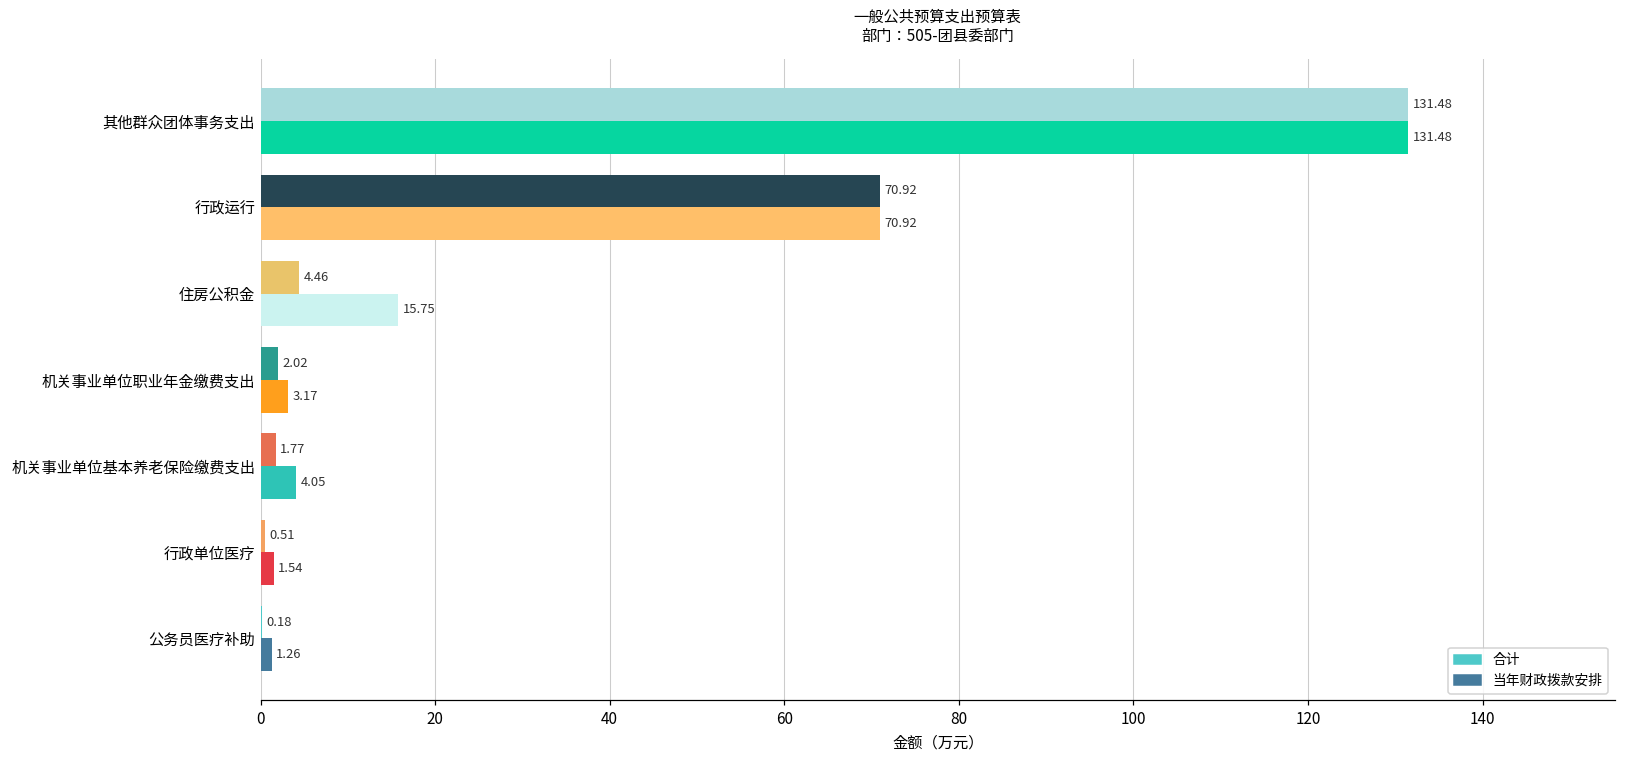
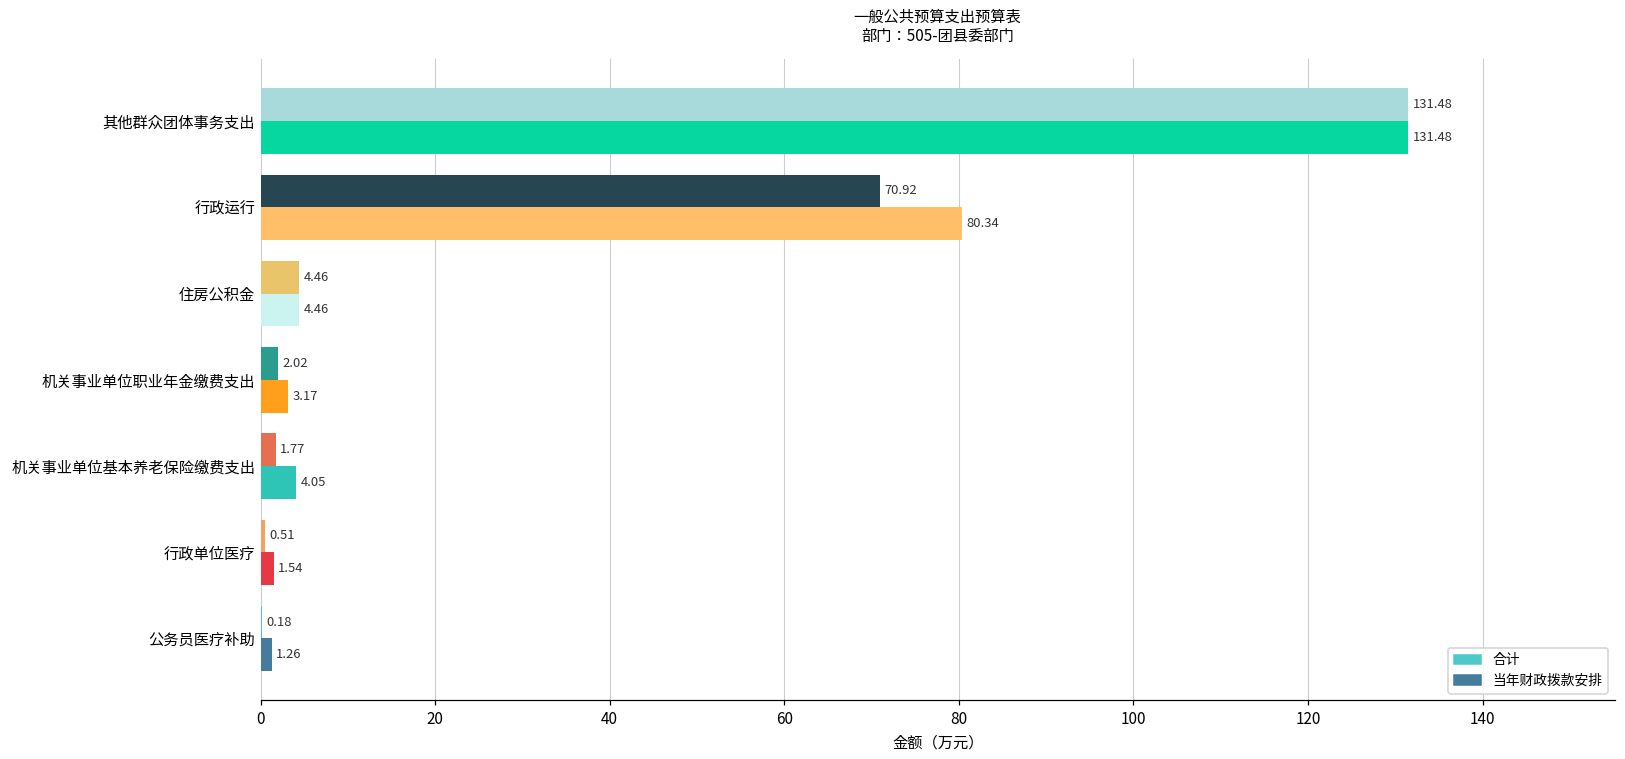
当年财政拨款安排, 行政运行: 70.92 -> 80.34
当年财政拨款安排, 住房公积金: 15.75 -> 4.46
